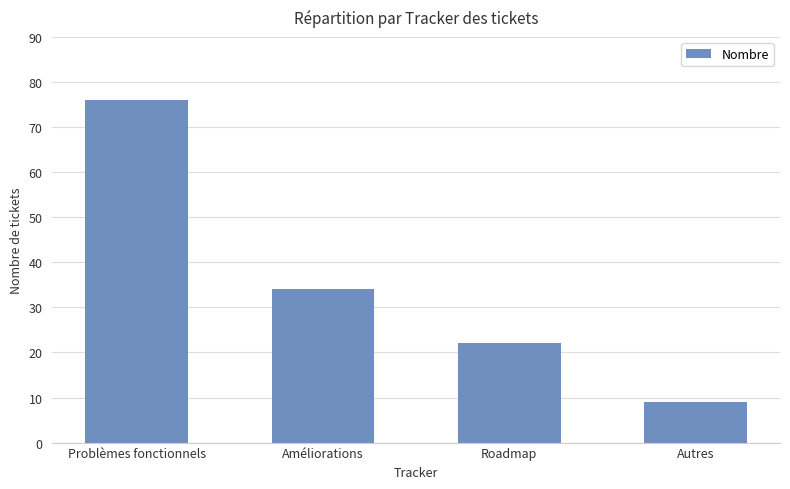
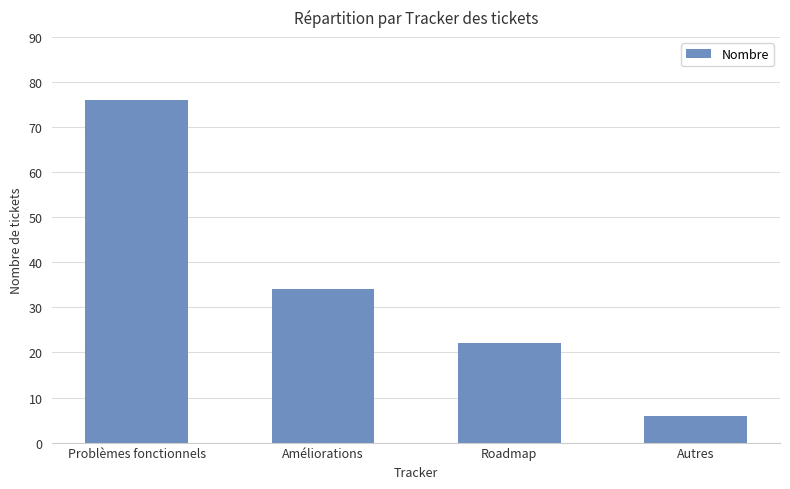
Autres: 9 -> 6
